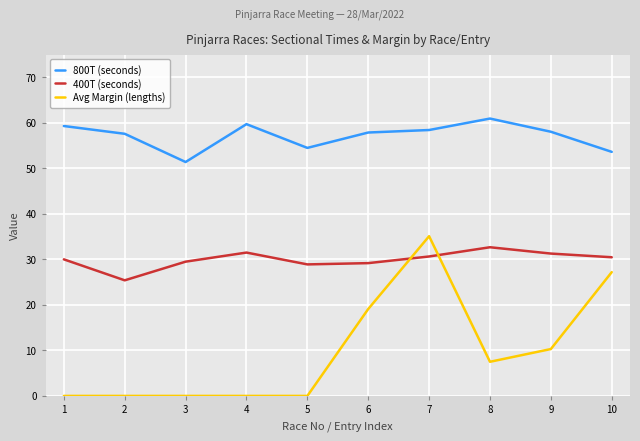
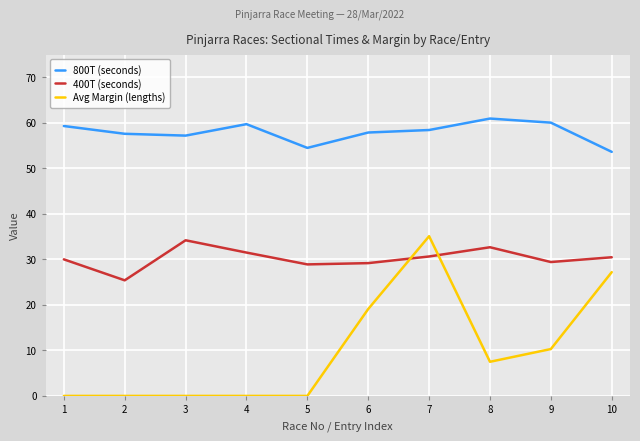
800T (seconds), 3: 51 -> 57
400T (seconds), 3: 30 -> 34
800T (seconds), 9: 58 -> 60
400T (seconds), 9: 31 -> 29
